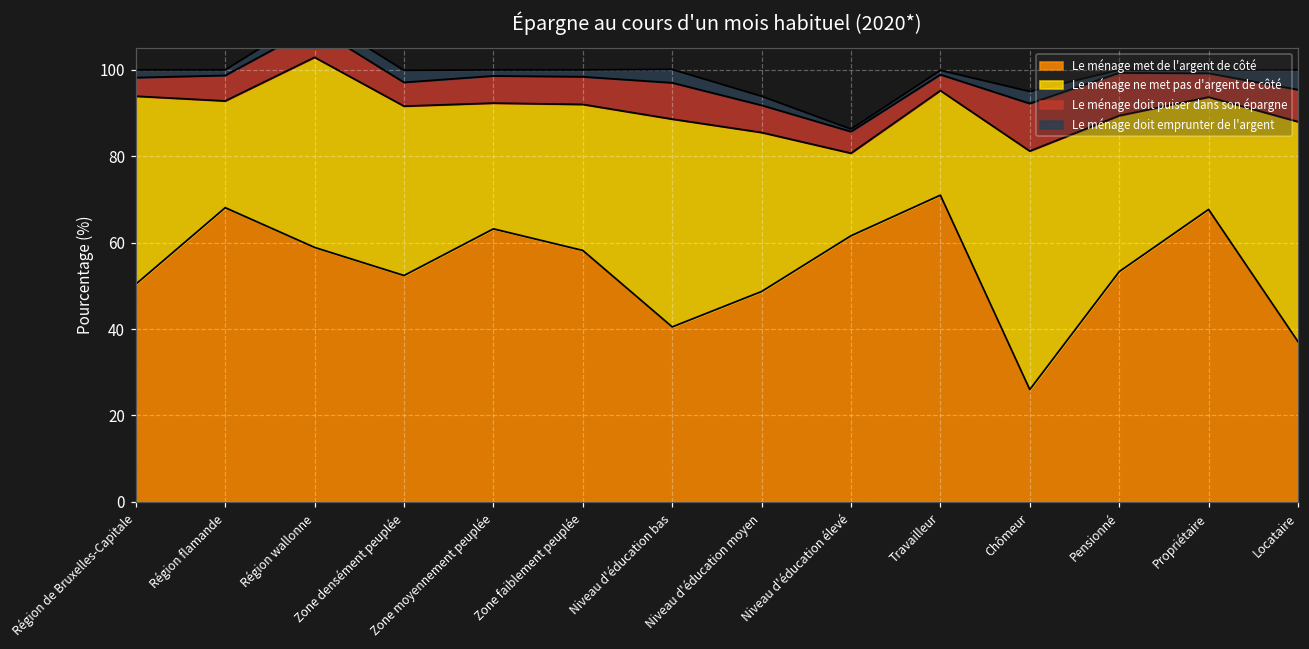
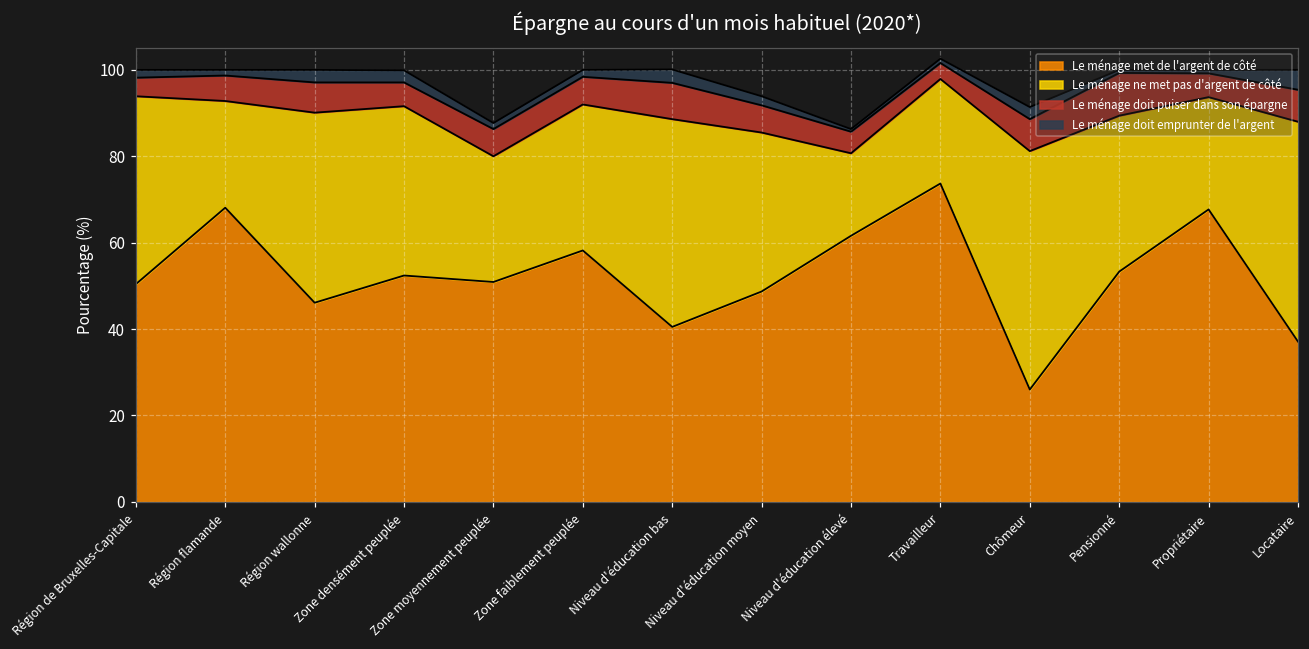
Le ménage met de l'argent de côté, Région wallonne: 59 -> 46
Le ménage met de l'argent de côté, Zone moyennement peuplée: 63 -> 51
Le ménage met de l'argent de côté, Travailleur: 71 -> 74
Le ménage doit puiser dans son épargne, Chômeur: 11 -> 7
